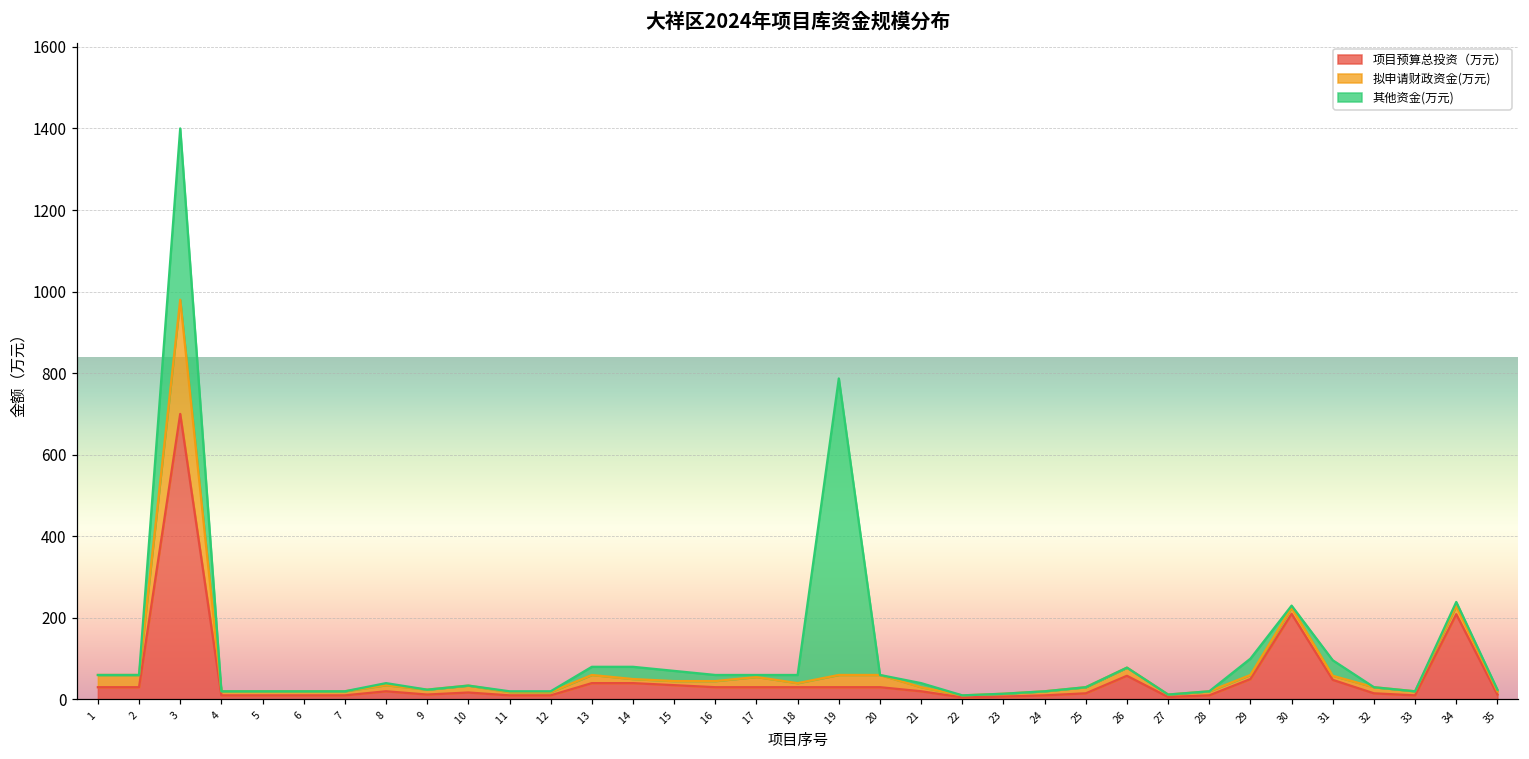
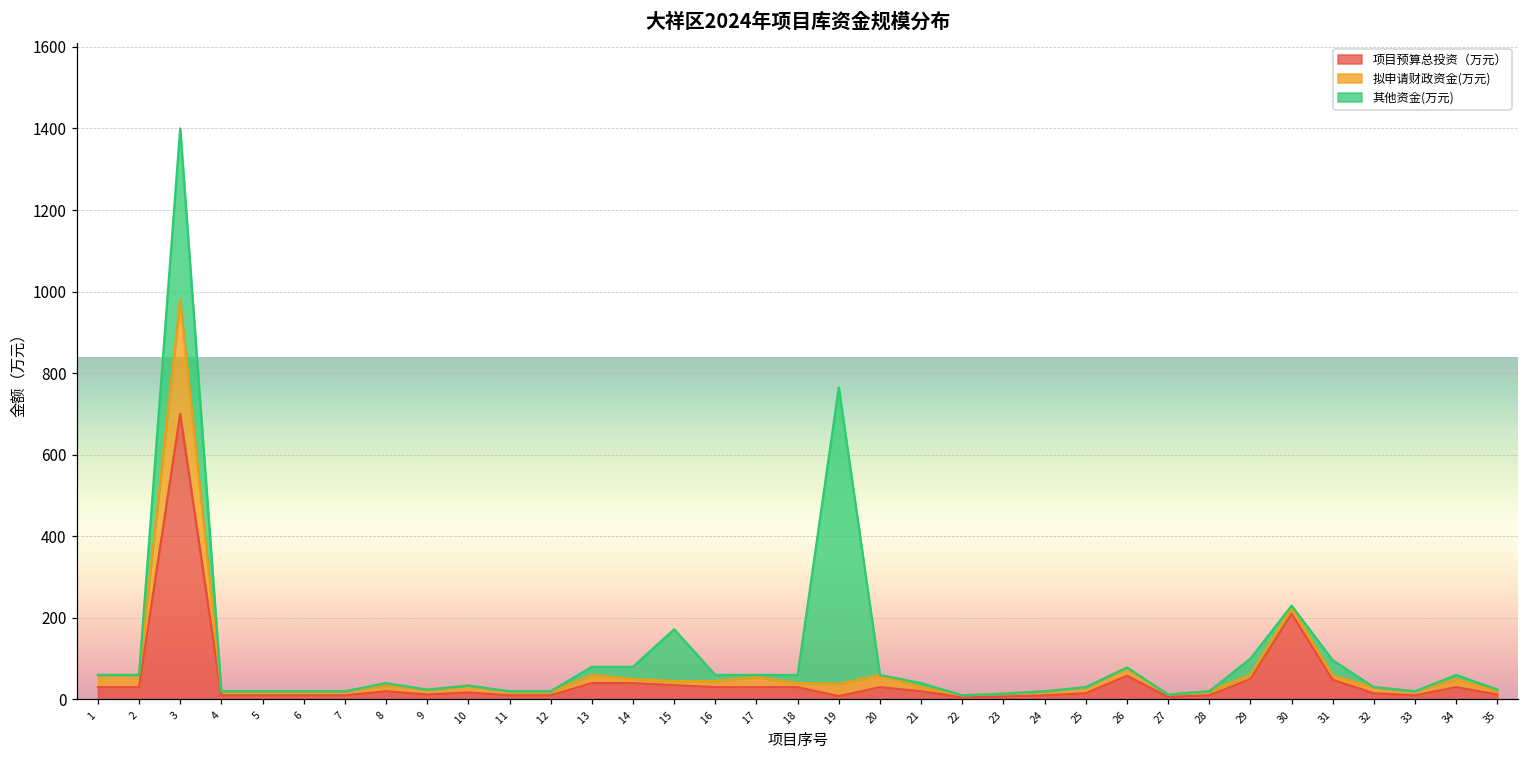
其他资金(万元), 15: 30 -> 130
项目预算总投资（万元）, 19: 30 -> 10
项目预算总投资（万元）, 34: 210 -> 30
